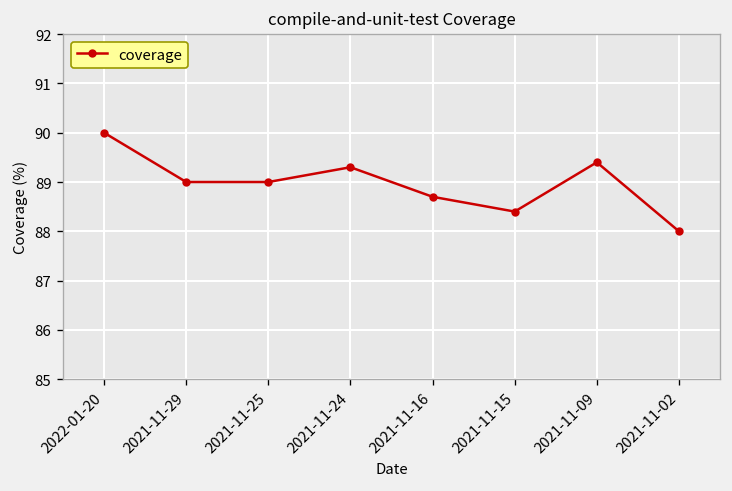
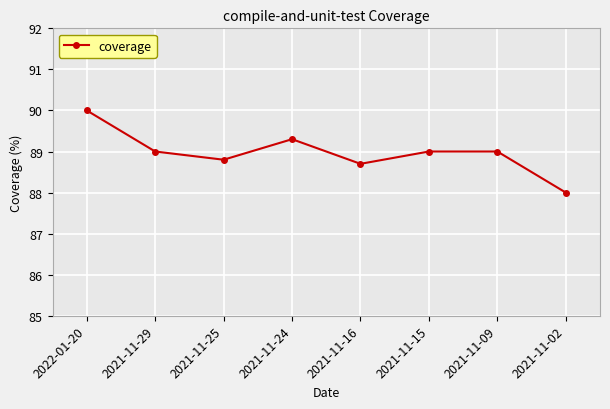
2021-11-25: 89.0 -> 88.8
2021-11-15: 88.4 -> 89.0
2021-11-09: 89.4 -> 89.0
